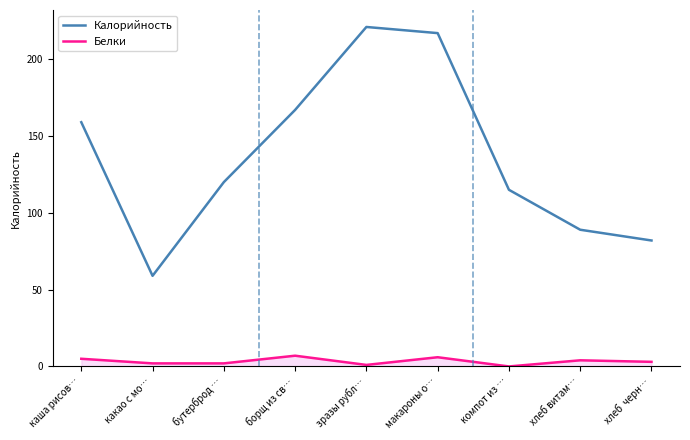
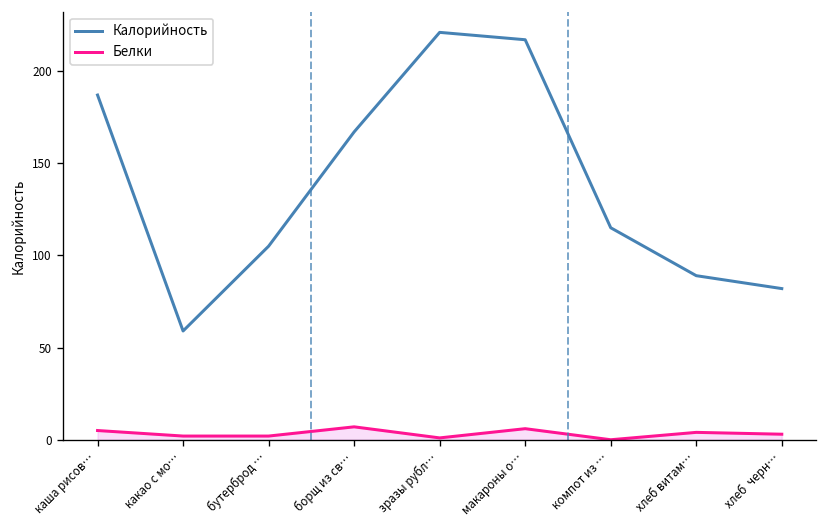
Калорийность, каша рисов…: 159 -> 187
Калорийность, бутерброд …: 120 -> 105
